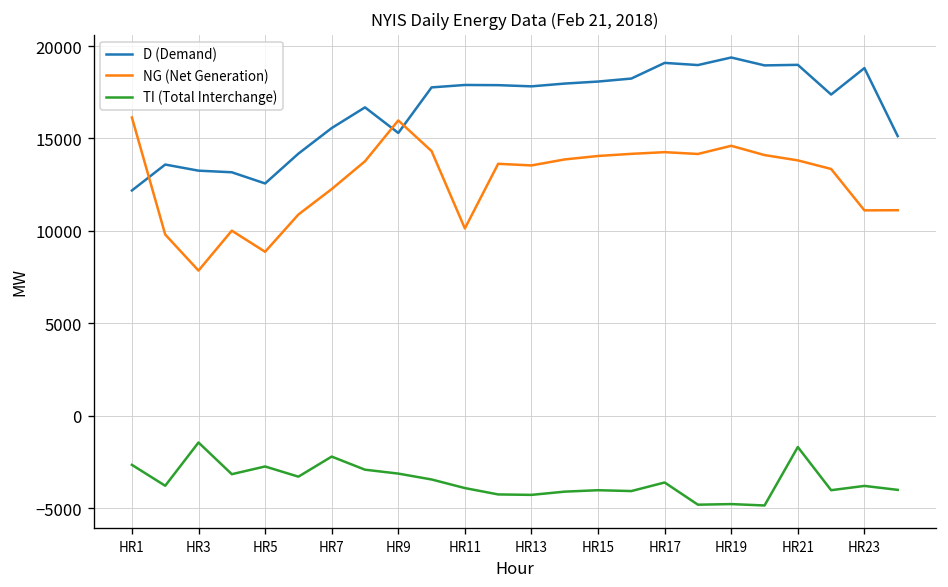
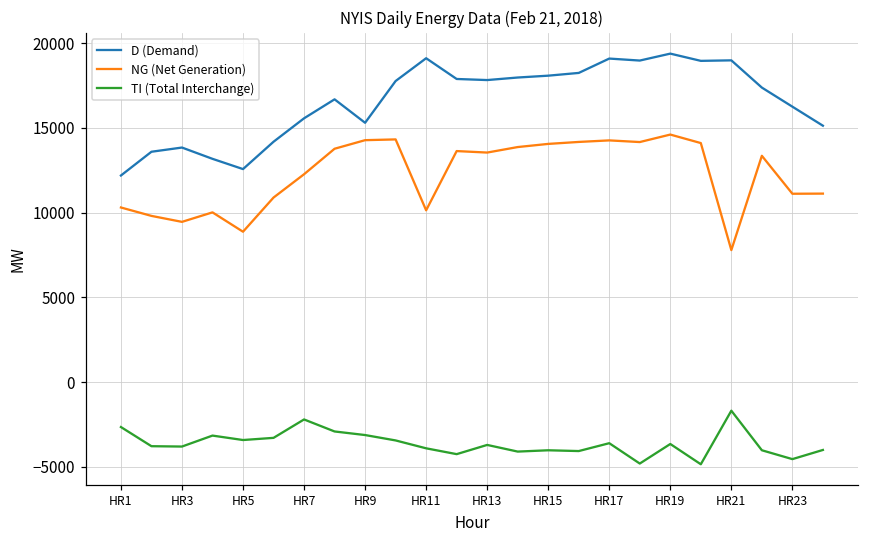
NG (Net Generation), HR1: 16100 -> 10300
D (Demand), HR3: 13300 -> 13800
NG (Net Generation), HR3: 7900 -> 9500
TI (Total Interchange), HR3: -1400 -> -3800
TI (Total Interchange), HR5: -2700 -> -3400
NG (Net Generation), HR9: 16000 -> 14300
D (Demand), HR11: 17900 -> 19100
TI (Total Interchange), HR13: -4300 -> -3700
TI (Total Interchange), HR19: -4800 -> -3700
NG (Net Generation), HR21: 13800 -> 7800
D (Demand), HR23: 18800 -> 16200
TI (Total Interchange), HR23: -3800 -> -4500
